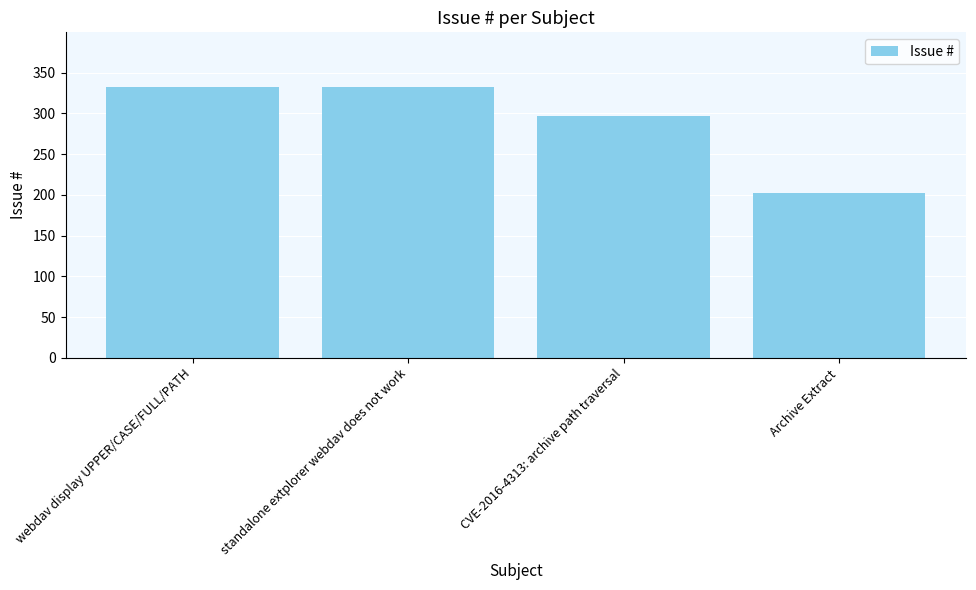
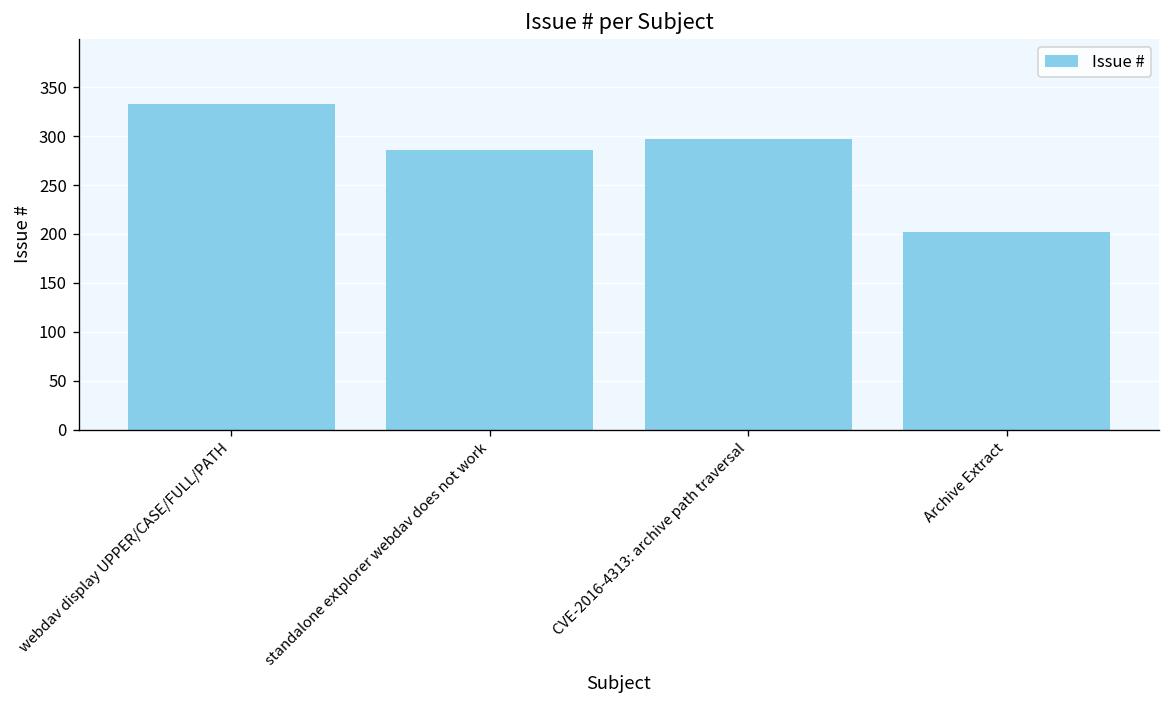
standalone extplorer webdav does not work: 330 -> 290
